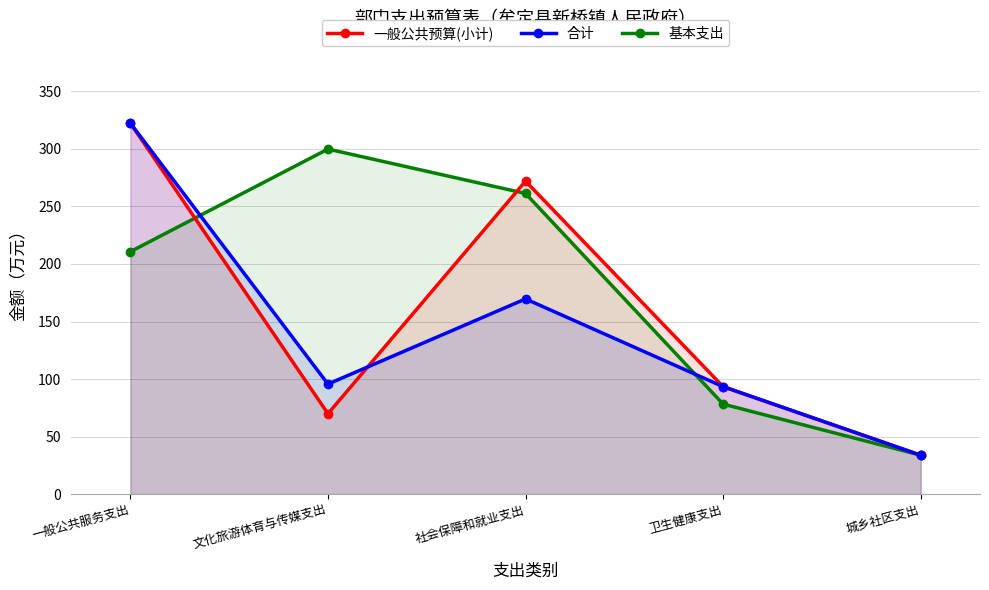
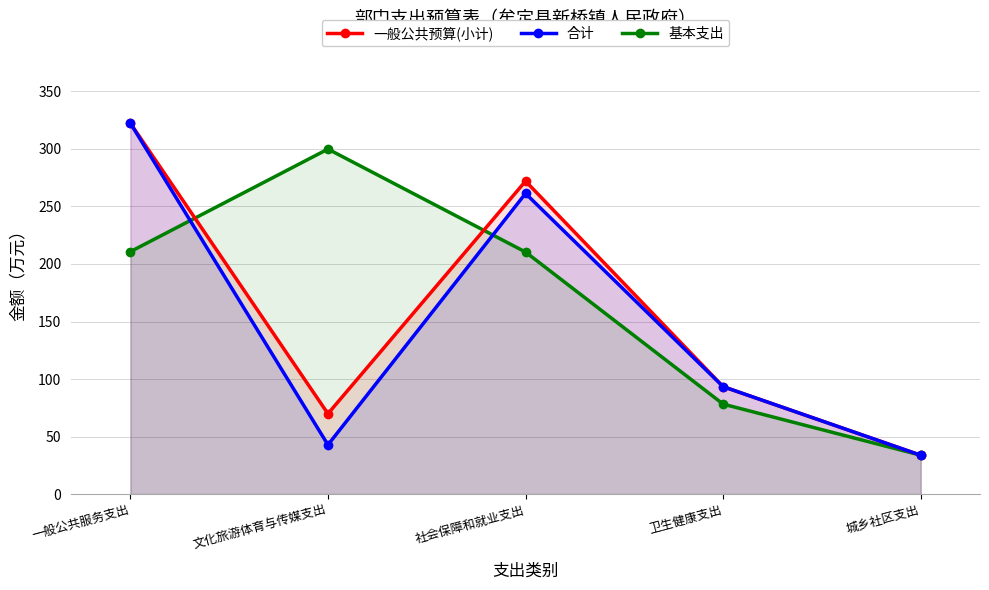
合计, 文化旅游体育与传媒支出: 96 -> 43
合计, 社会保障和就业支出: 170 -> 261
基本支出, 社会保障和就业支出: 261 -> 210
